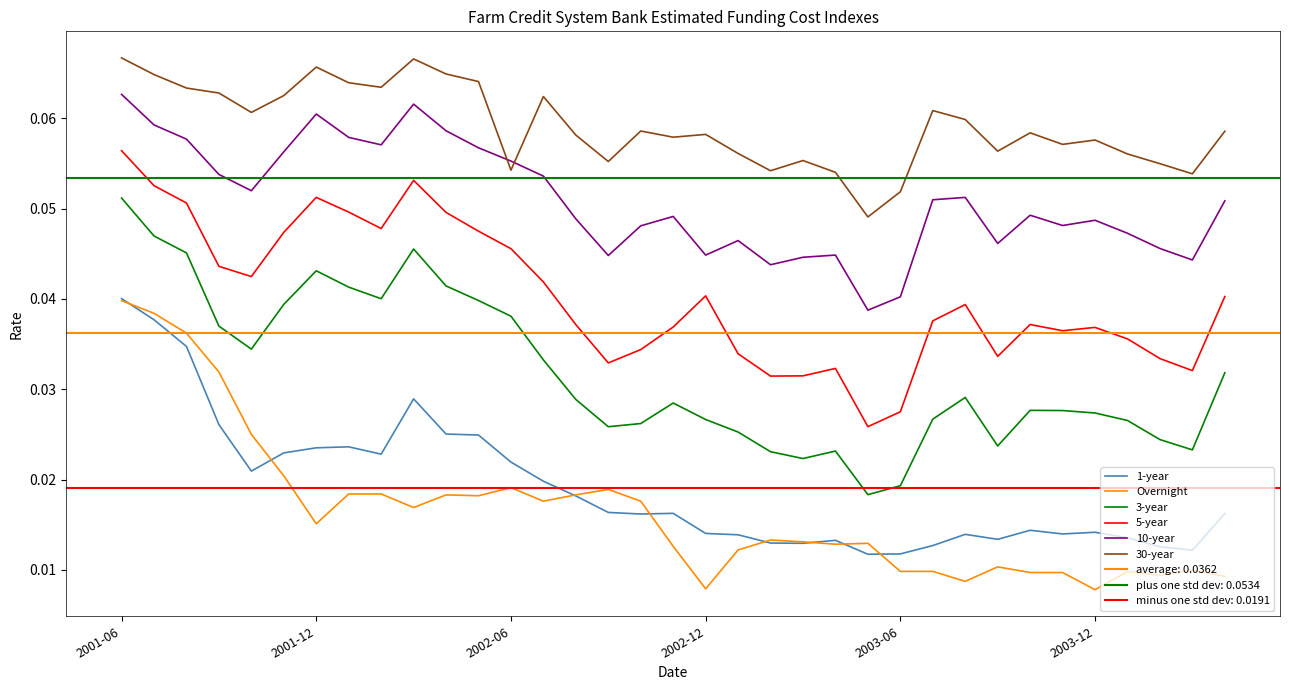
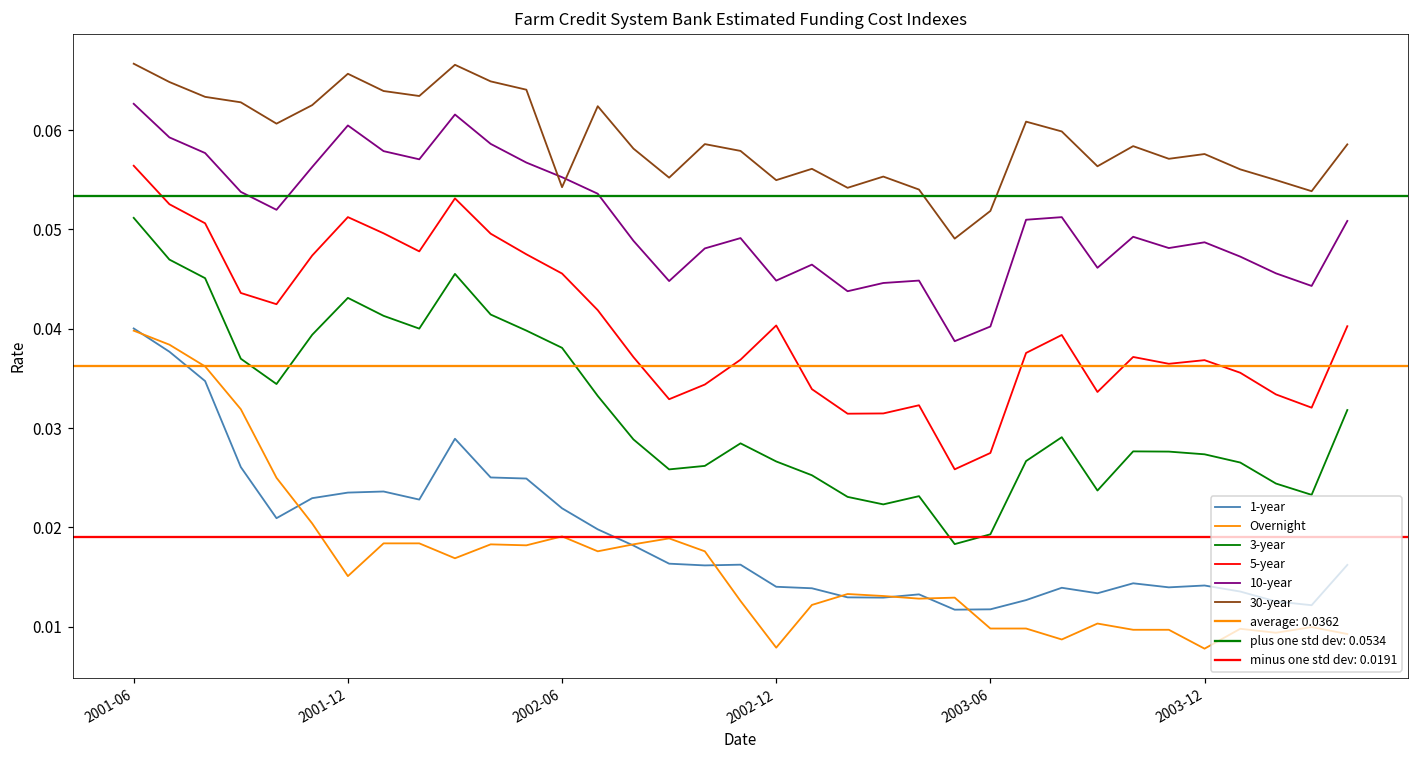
30-year, 2002-12: 0.058 -> 0.055
